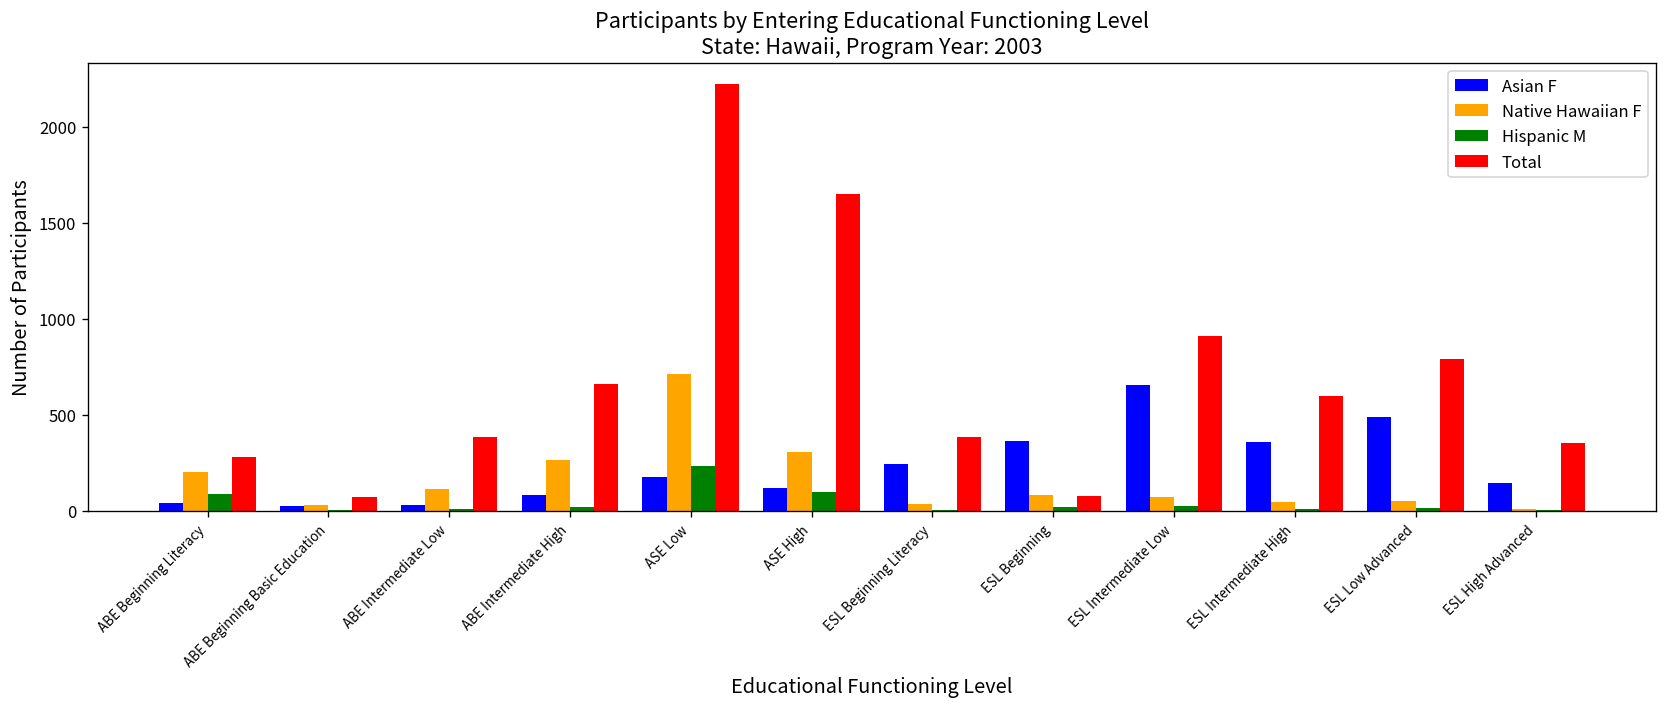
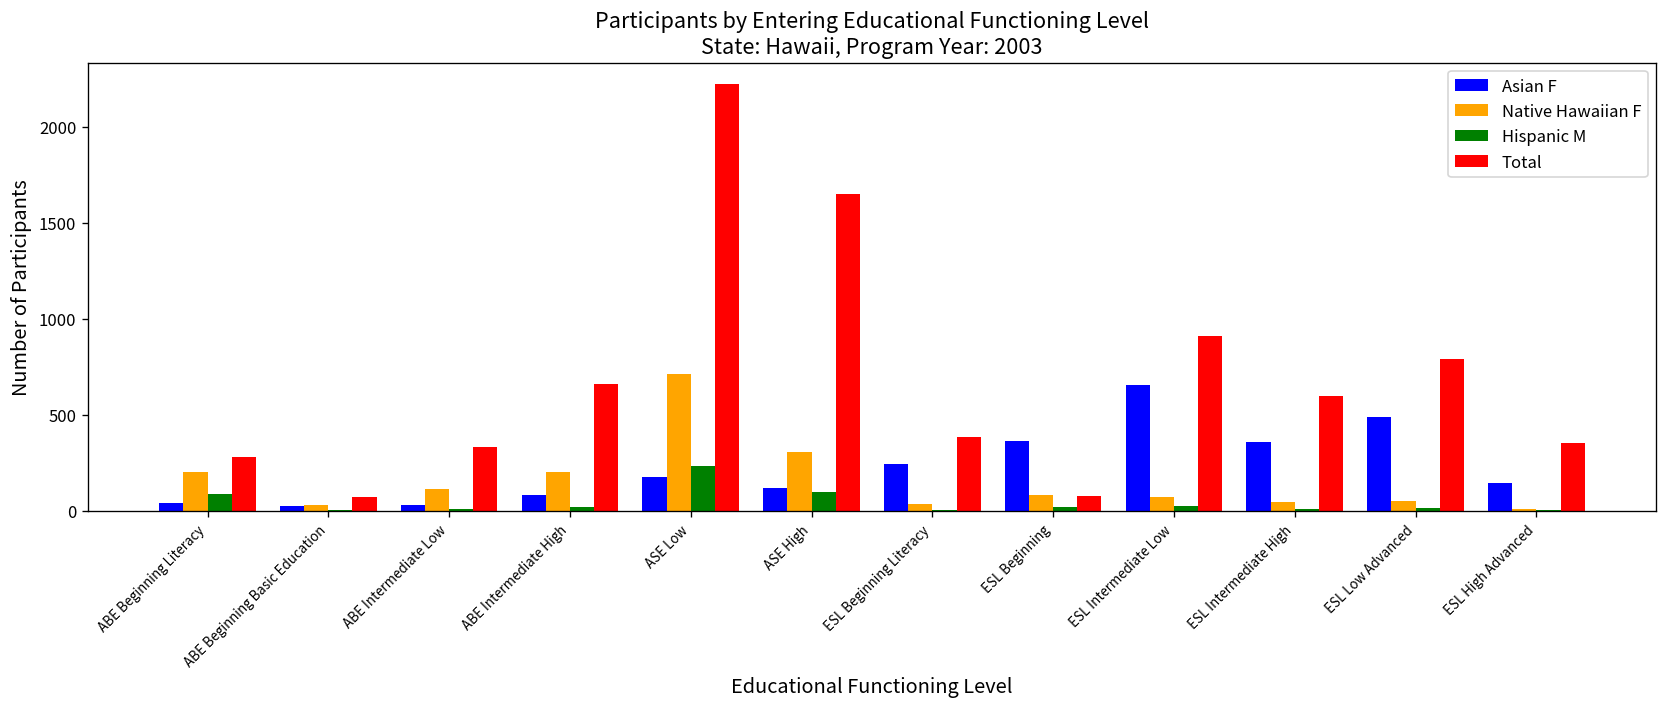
Total, ABE Intermediate Low: 380 -> 330
Native Hawaiian F, ABE Intermediate High: 260 -> 200
